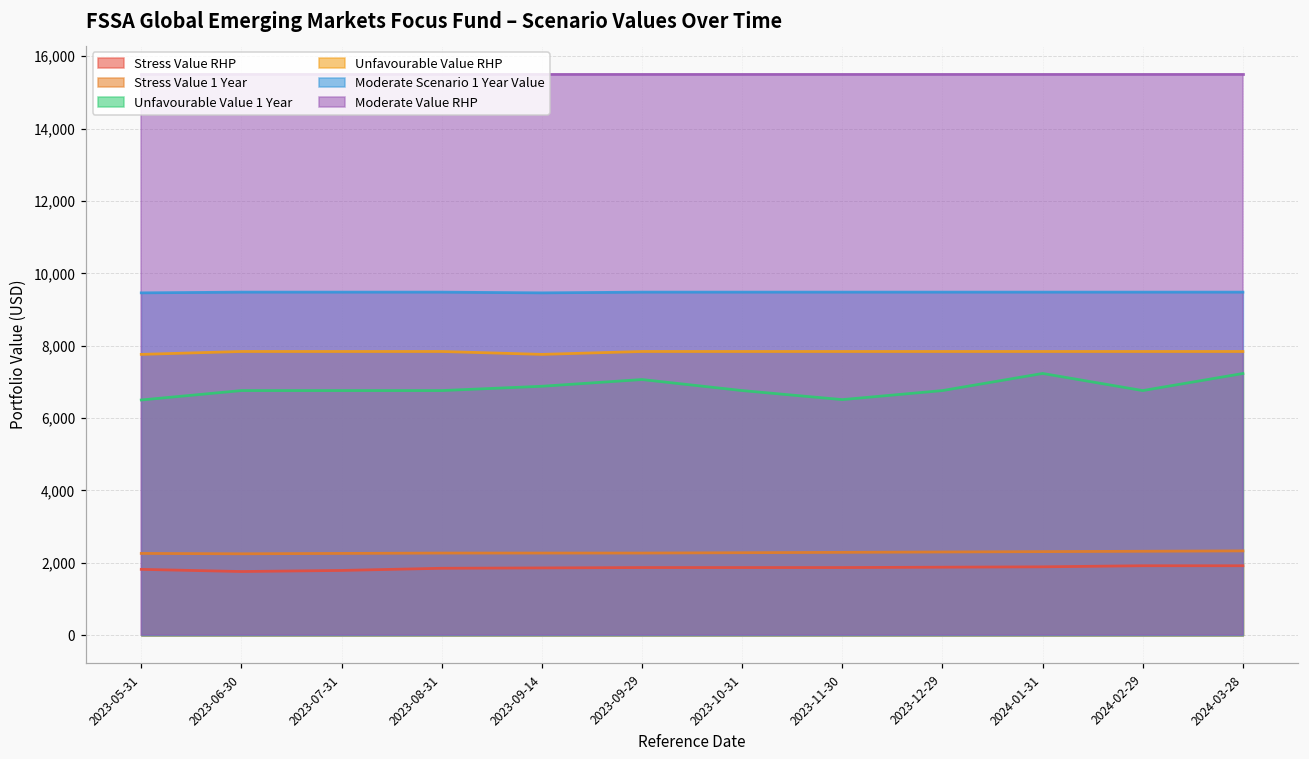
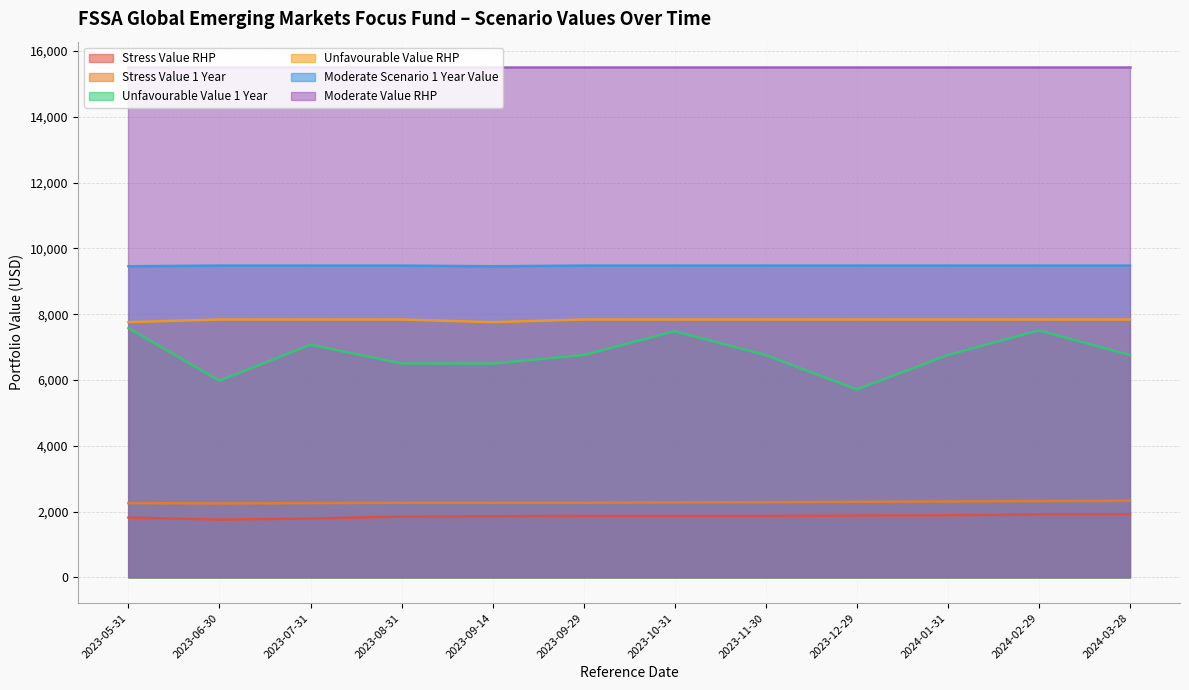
Unfavourable Value 1 Year, 2023-05-31: 6,500 -> 7,600
Unfavourable Value 1 Year, 2023-06-30: 6,800 -> 6,000
Unfavourable Value 1 Year, 2023-07-31: 6,800 -> 7,100
Unfavourable Value 1 Year, 2023-08-31: 6,800 -> 6,500
Unfavourable Value 1 Year, 2023-09-14: 6,900 -> 6,500
Unfavourable Value 1 Year, 2023-09-29: 7,100 -> 6,800
Unfavourable Value 1 Year, 2023-10-31: 6,800 -> 7,500
Unfavourable Value 1 Year, 2023-11-30: 6,500 -> 6,800
Unfavourable Value 1 Year, 2023-12-29: 6,800 -> 5,700
Unfavourable Value 1 Year, 2024-01-31: 7,200 -> 6,800
Unfavourable Value 1 Year, 2024-02-29: 6,800 -> 7,500
Unfavourable Value 1 Year, 2024-03-28: 7,200 -> 6,800
